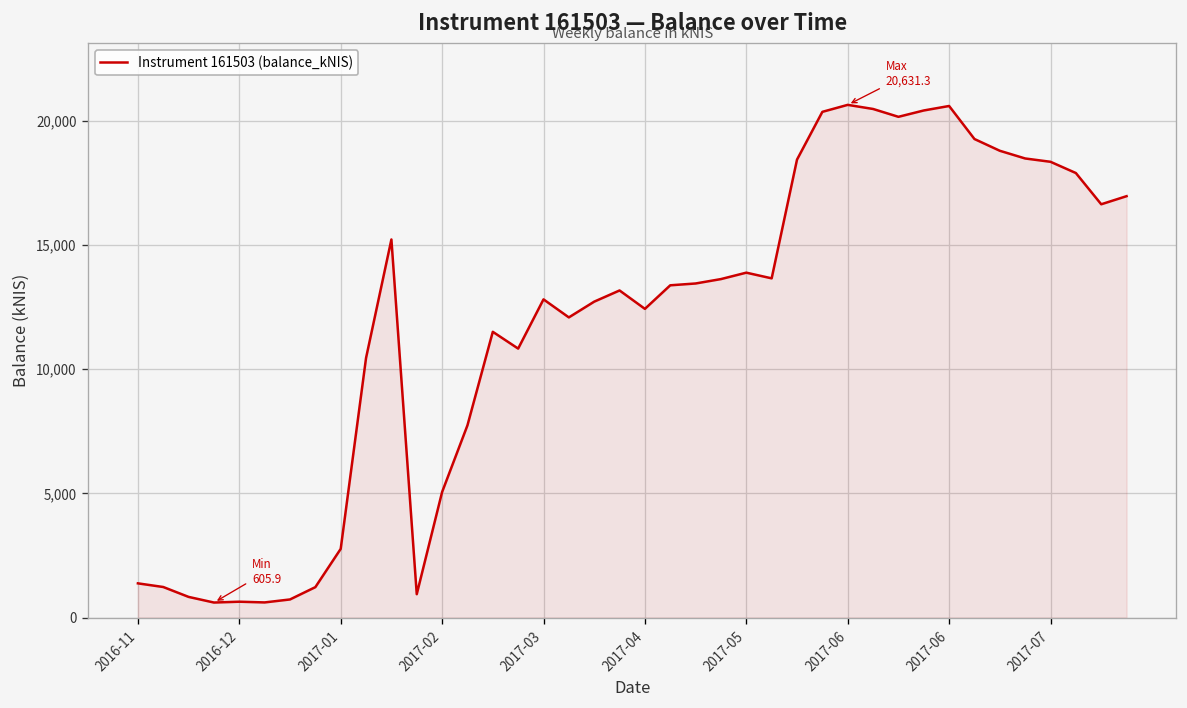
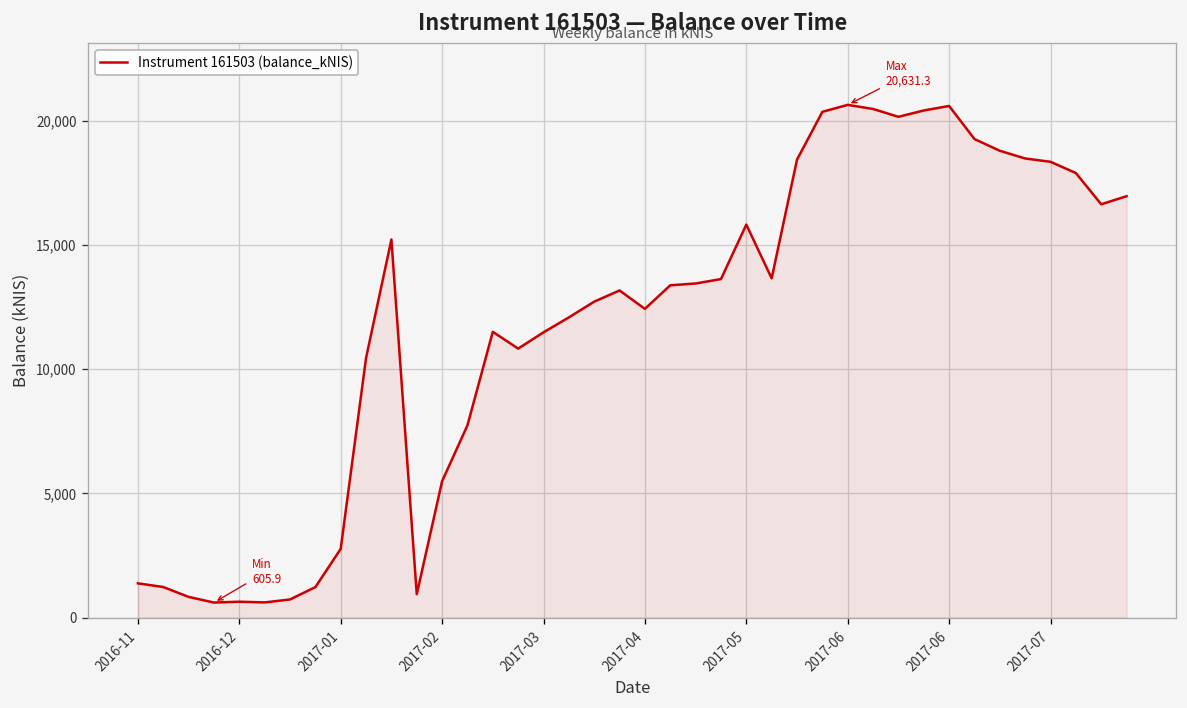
2017-02: 5,100 -> 5,500
2017-03: 12,800 -> 11,500
2017-05: 13,900 -> 15,800
